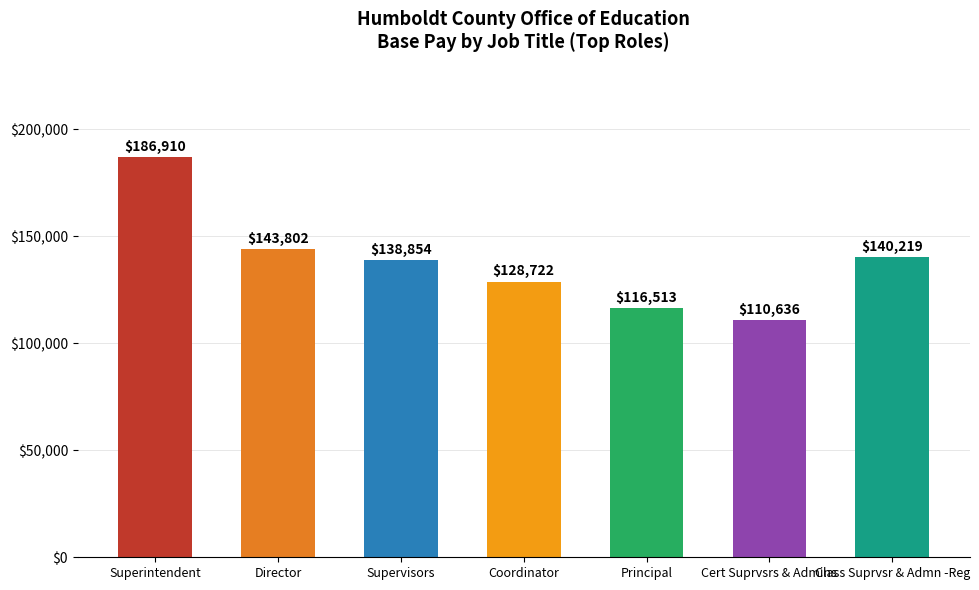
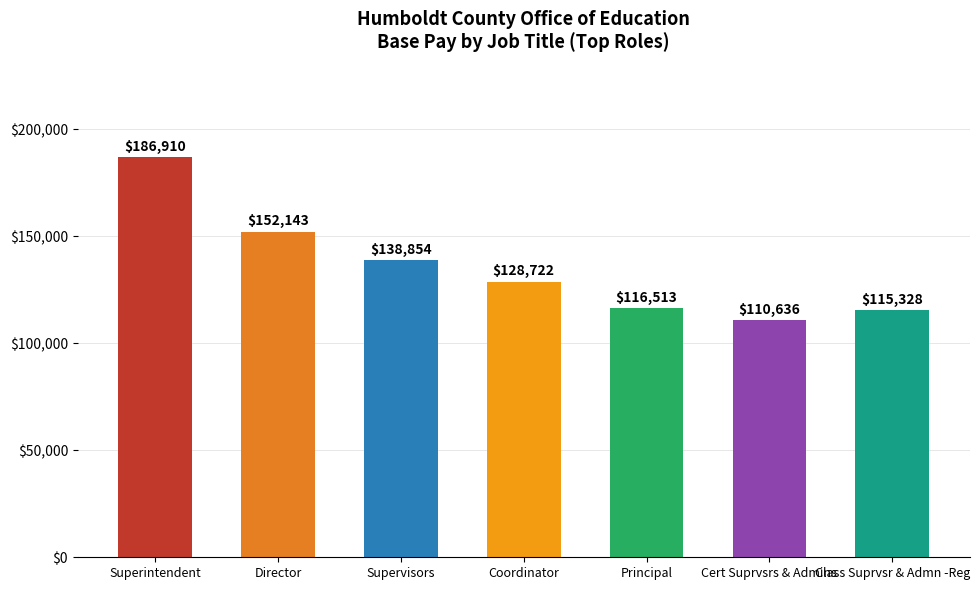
Director: $143,802 -> $152,143
Class Suprvsr & Admn -Reg: $140,219 -> $115,328
